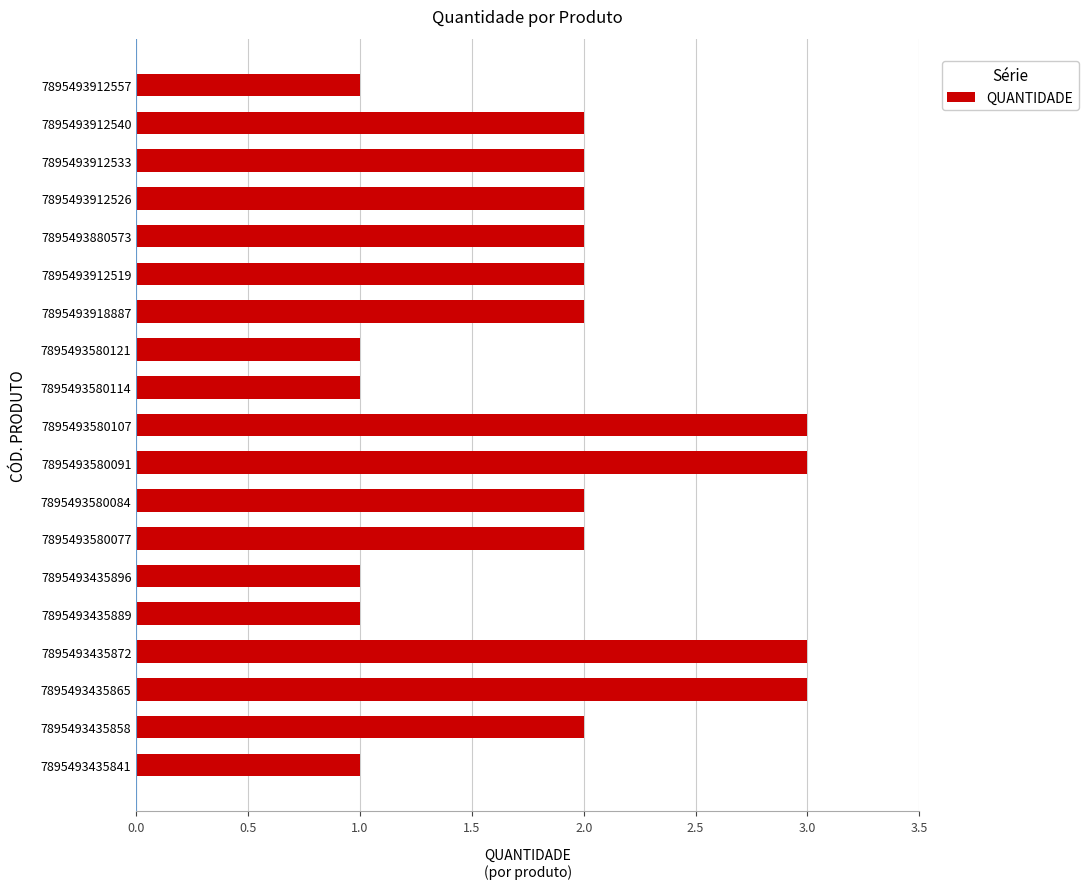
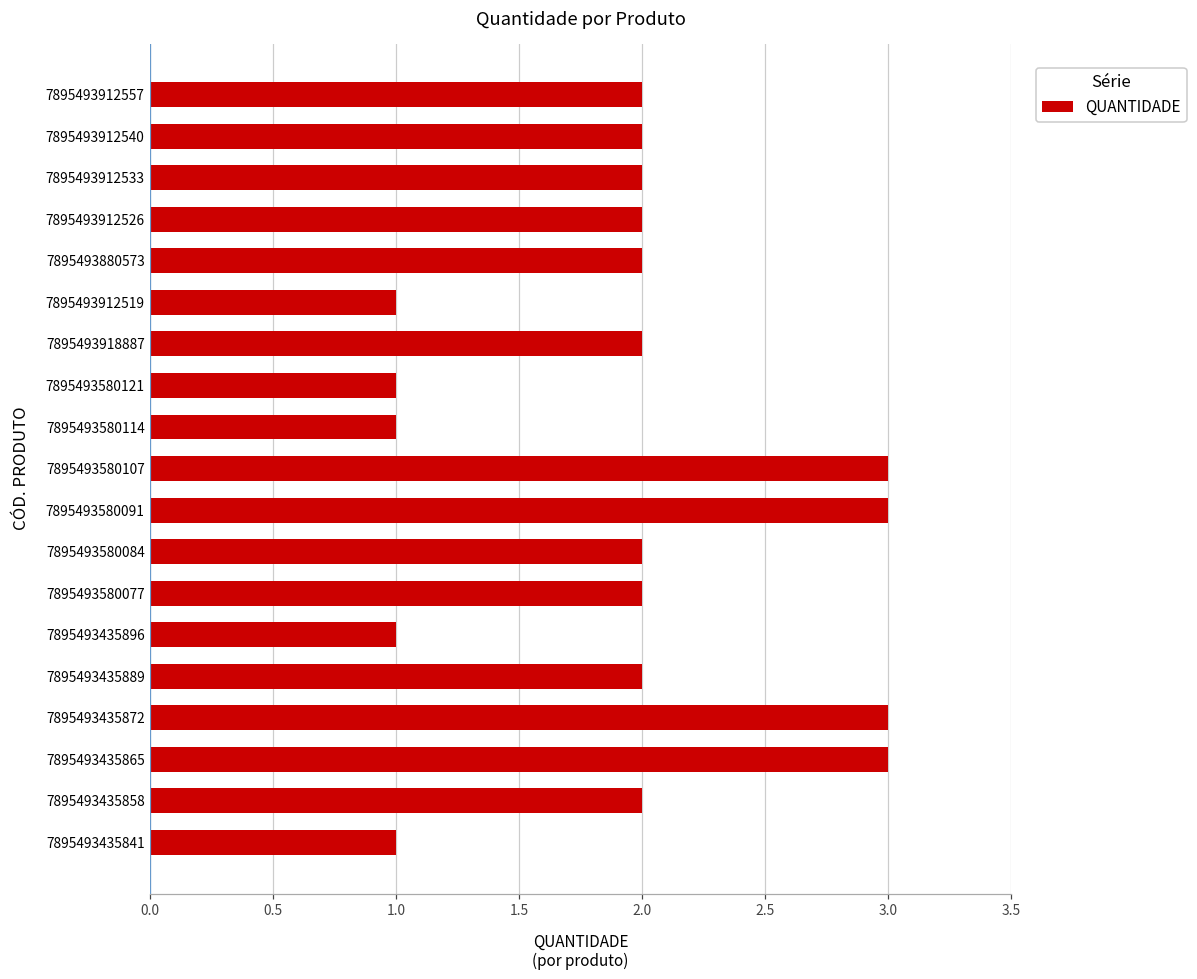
7895493912557: 1 -> 2
7895493912519: 2 -> 1
7895493435889: 1 -> 2
